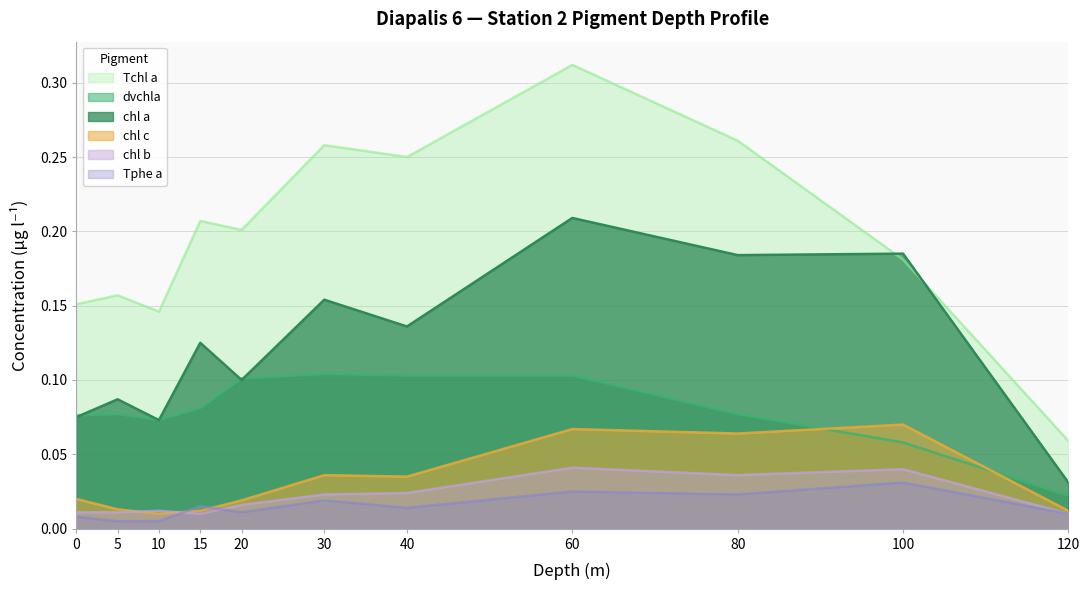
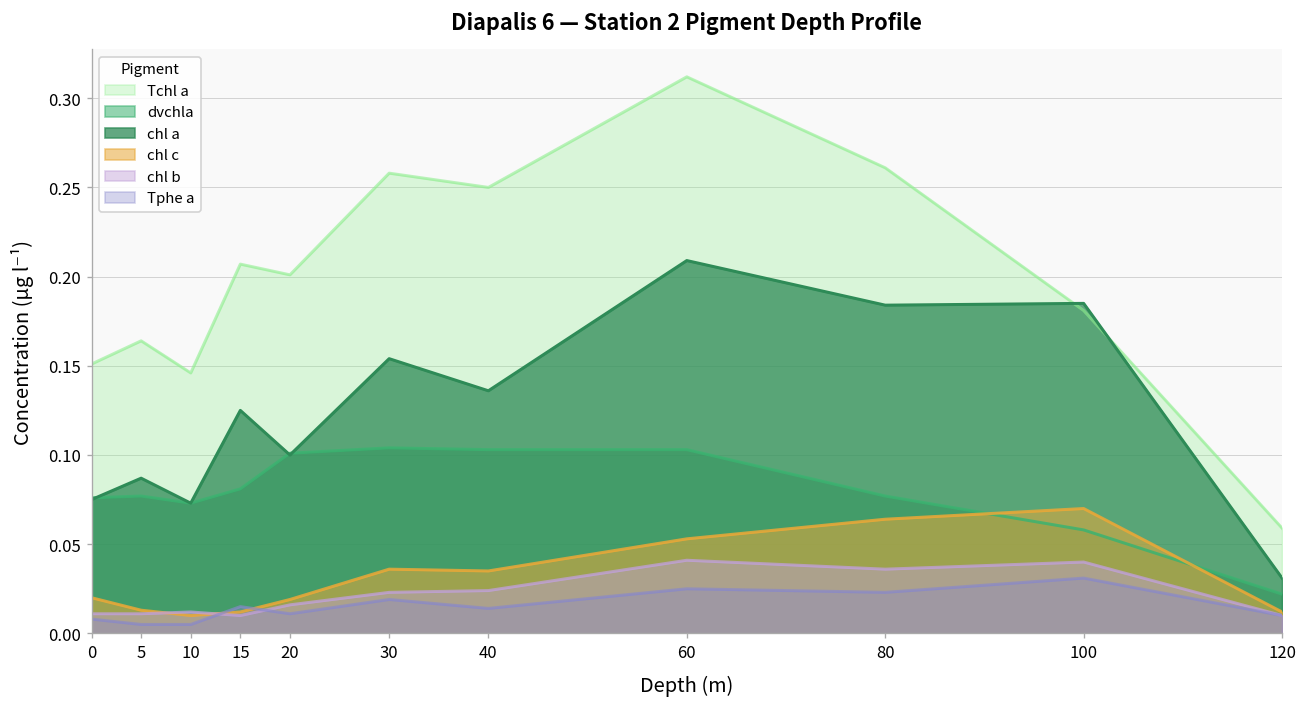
Tchl a, 5: 0.157 -> 0.164
chl c, 60: 0.067 -> 0.053
